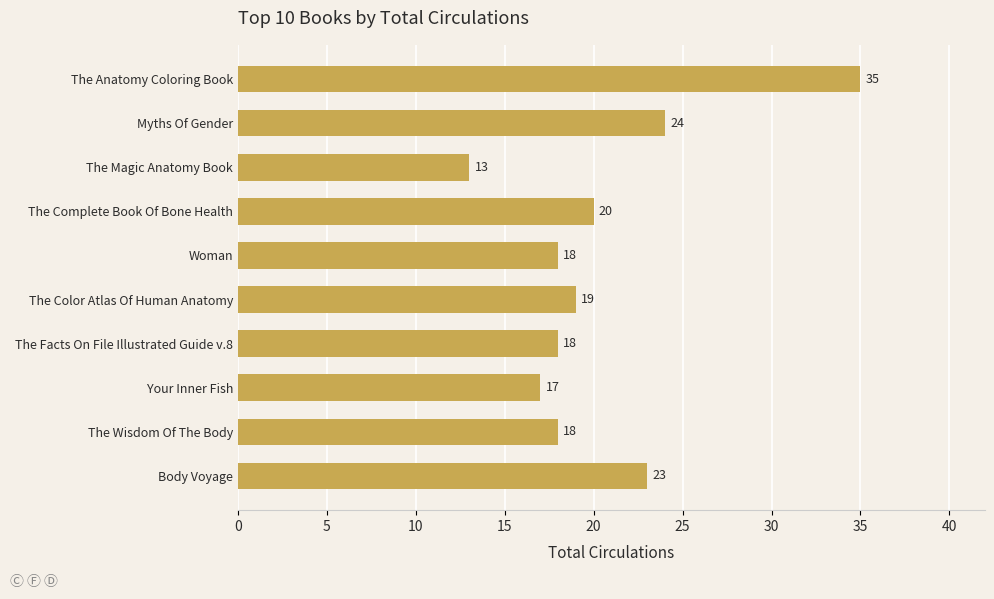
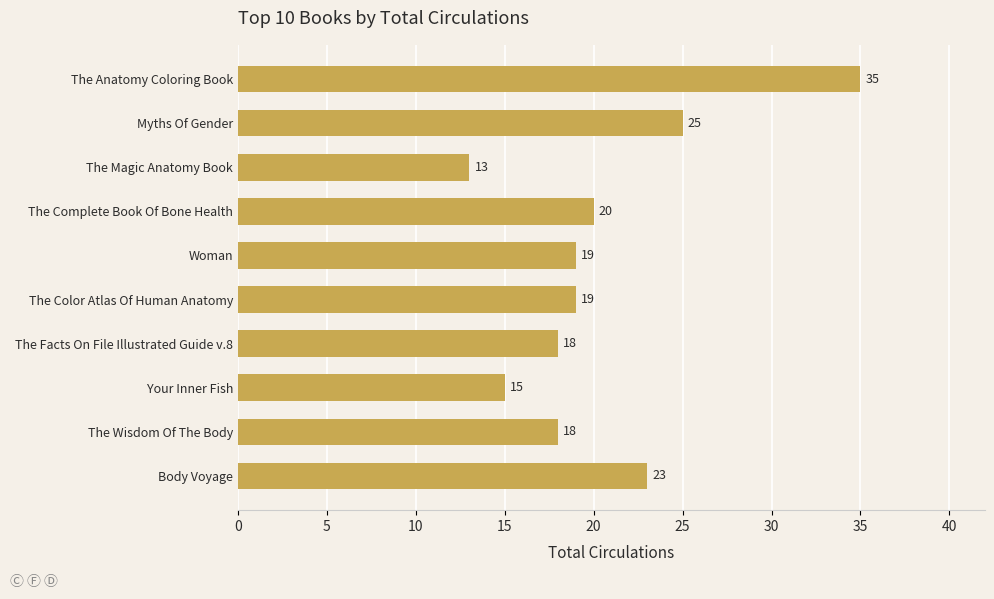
Myths Of Gender: 24 -> 25
Woman: 18 -> 19
Your Inner Fish: 17 -> 15
